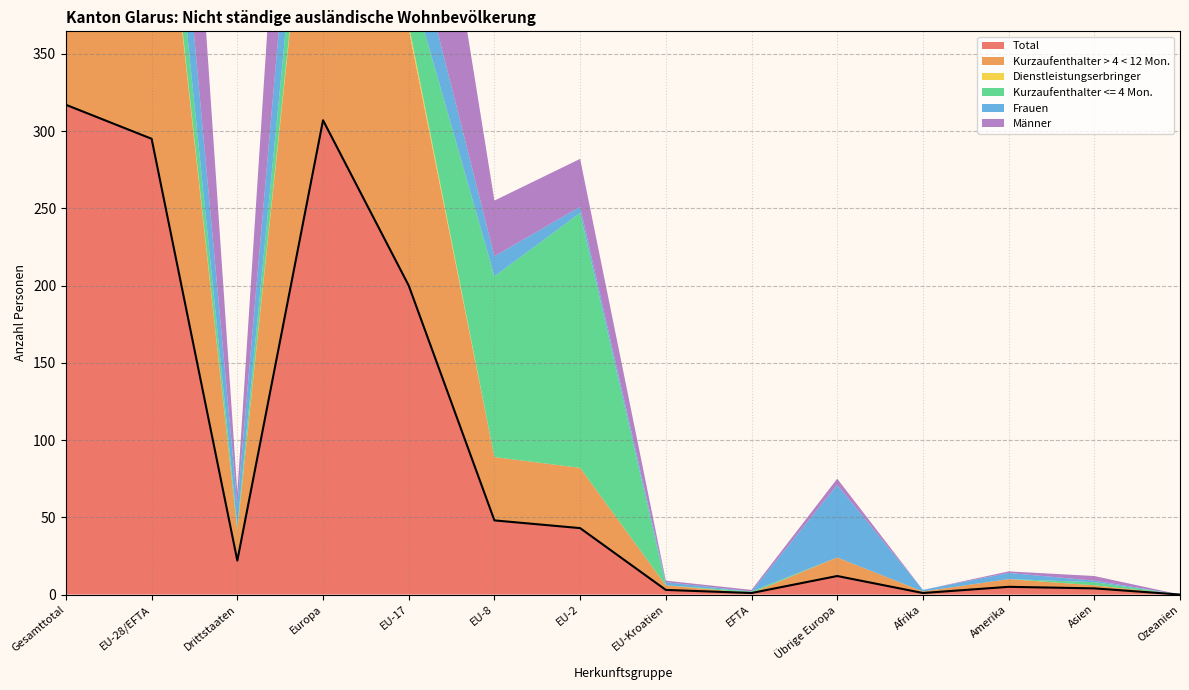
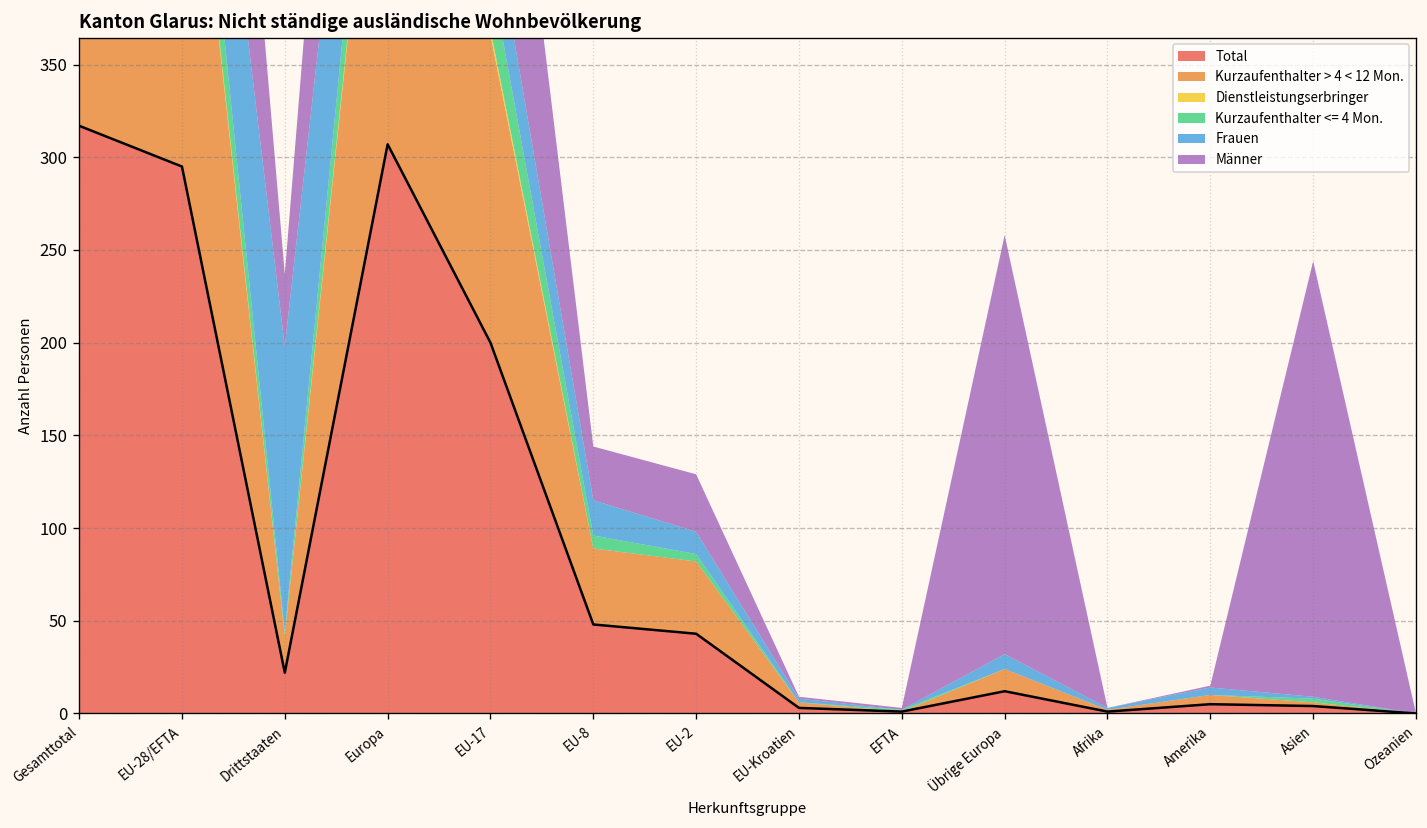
Frauen, Drittstaaten: 14 -> 154
Männer, Drittstaaten: 8 -> 39
Kurzaufenthalter <= 4 Mon., EU-8: 117 -> 7
Frauen, EU-8: 13 -> 19
Männer, EU-8: 36 -> 29
Kurzaufenthalter <= 4 Mon., EU-2: 165 -> 4
Frauen, EU-2: 4 -> 12
Frauen, Übrige Europa: 47 -> 8
Männer, Übrige Europa: 4 -> 226
Männer, Asien: 3 -> 235
